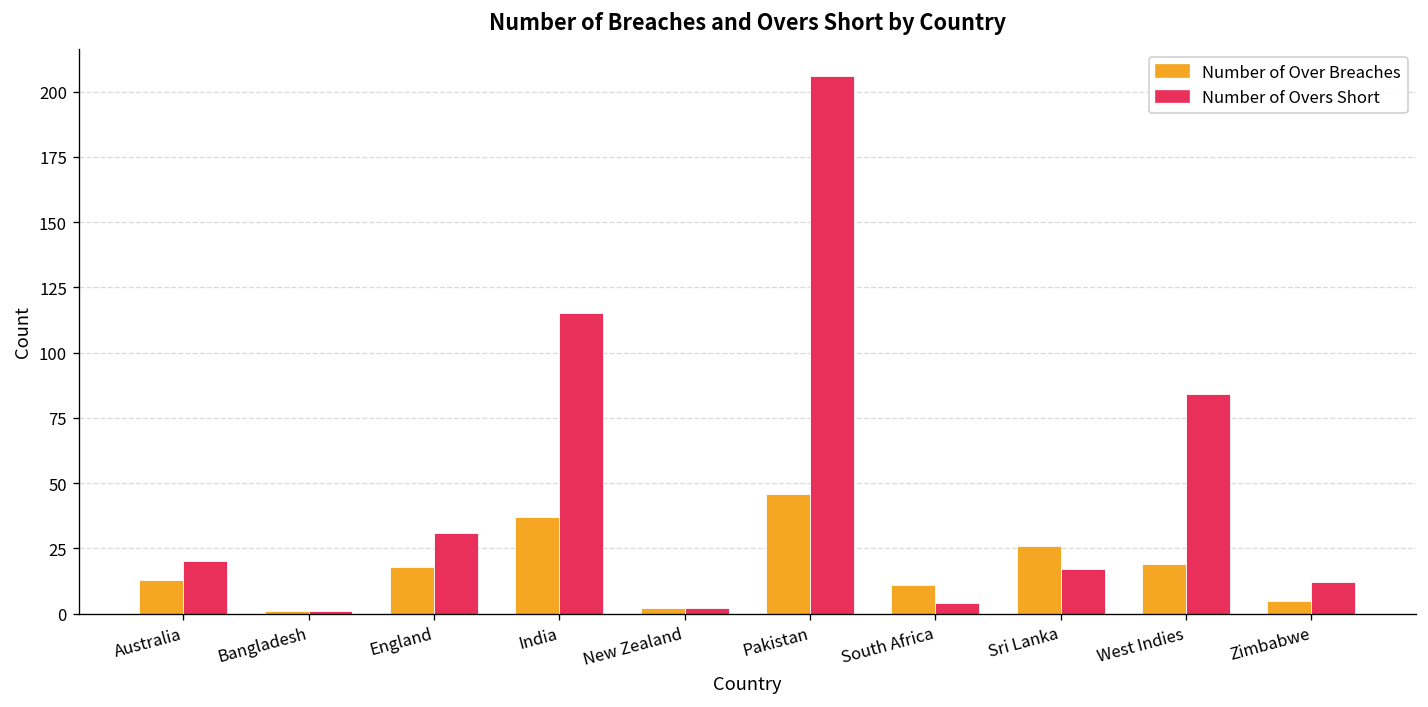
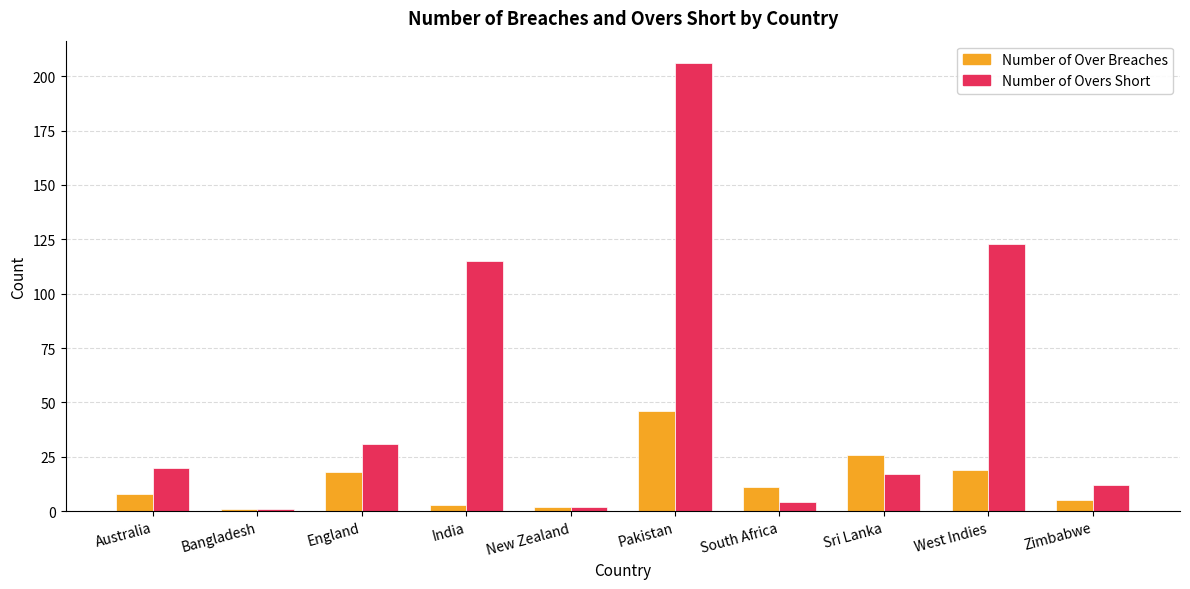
Number of Over Breaches, Australia: 13 -> 8
Number of Over Breaches, India: 37 -> 3
Number of Overs Short, West Indies: 84 -> 123
